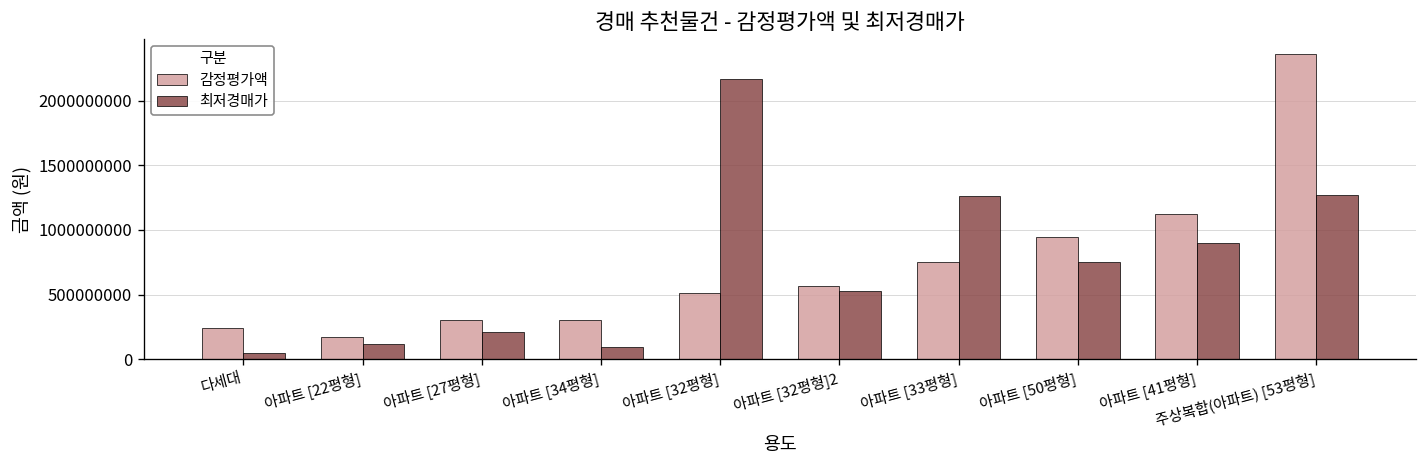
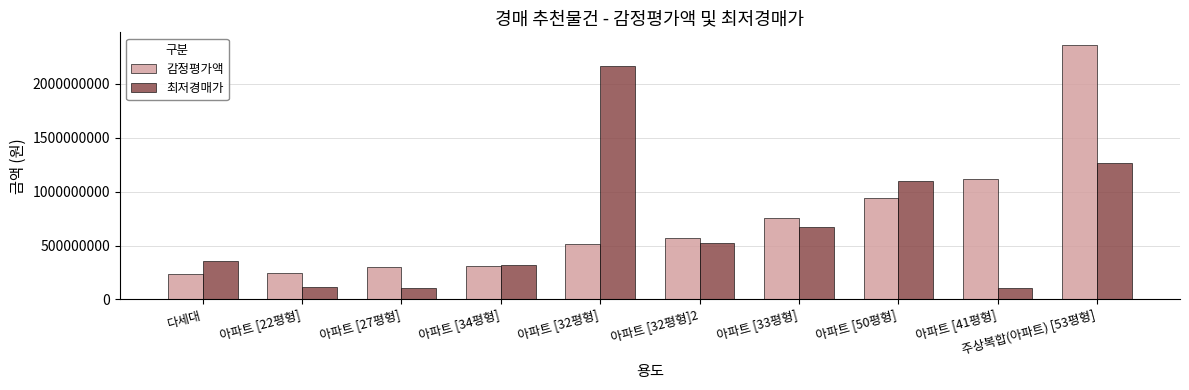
최저경매가, 다세대: 50000000 -> 350000000
감정평가액, 아파트 [22평형]: 170000000 -> 250000000
최저경매가, 아파트 [27평형]: 210000000 -> 100000000
최저경매가, 아파트 [34평형]: 90000000 -> 320000000
최저경매가, 아파트 [33평형]: 1260000000 -> 680000000
최저경매가, 아파트 [50평형]: 760000000 -> 1100000000
최저경매가, 아파트 [41평형]: 900000000 -> 100000000
